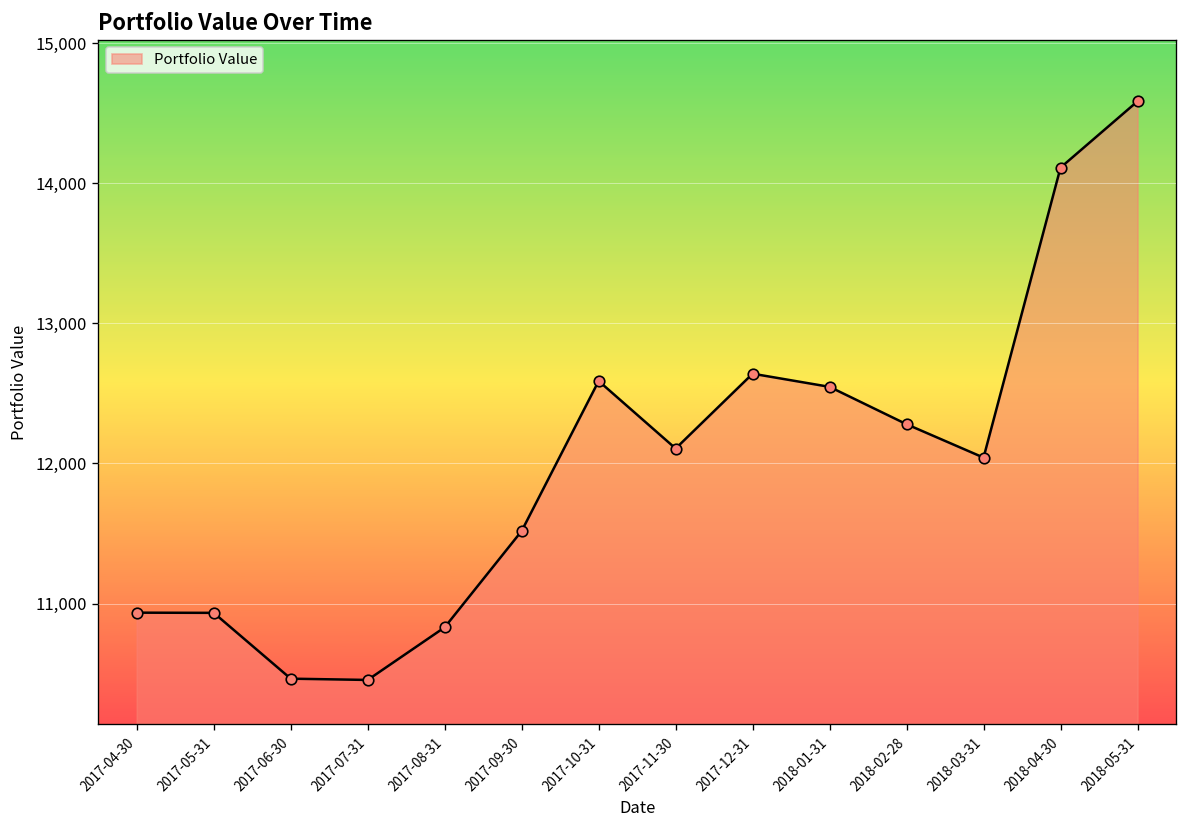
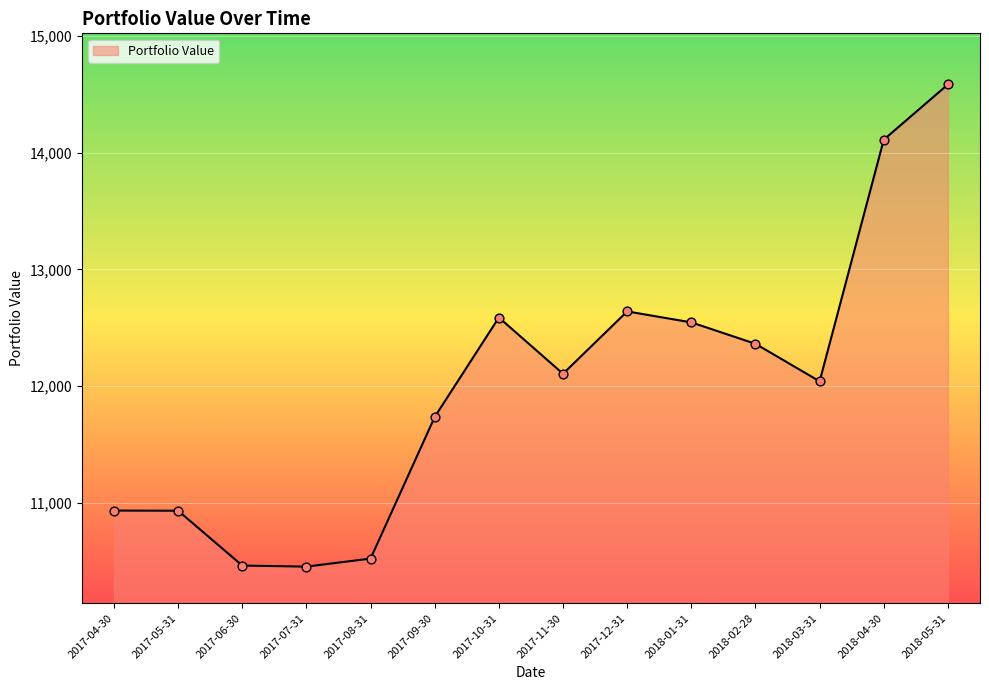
2017-08-31: 10,830 -> 10,520
2017-09-30: 11,520 -> 11,740
2018-02-28: 12,280 -> 12,360
